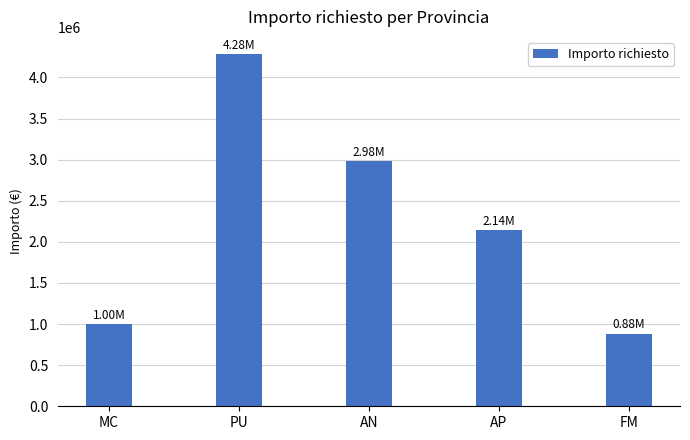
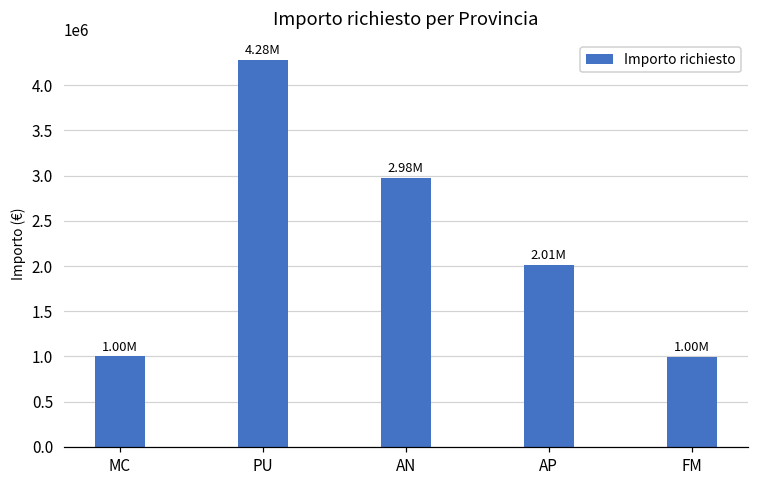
AP: 2.14M -> 2.01M
FM: 0.88M -> 1.00M
